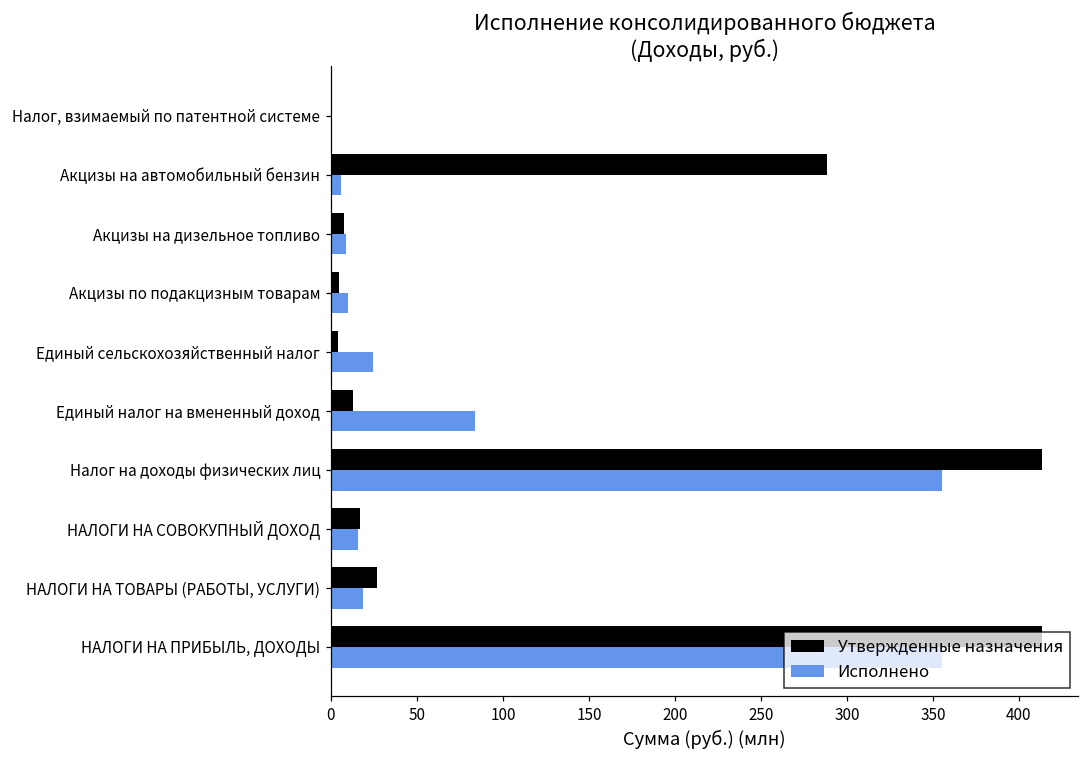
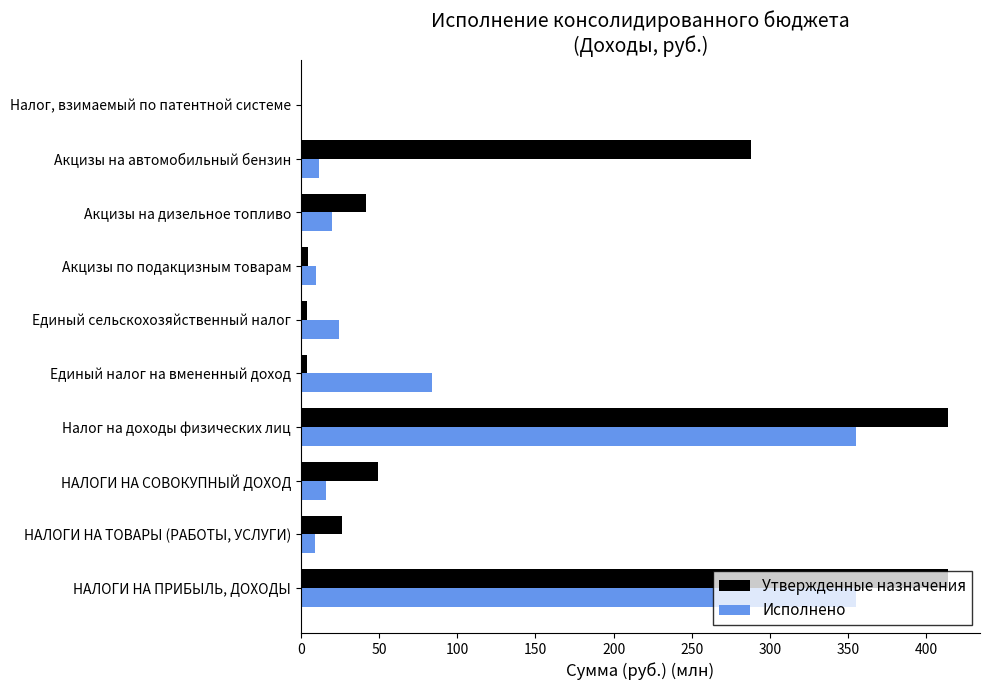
Исполнено, Акцизы на автомобильный бензин: 6 -> 11
Утвержденные назначения, Акцизы на дизельное топливо: 8 -> 42
Исполнено, Акцизы на дизельное топливо: 9 -> 20
Утвержденные назначения, Единый налог на вмененный доход: 13 -> 4
Утвержденные назначения, НАЛОГИ НА СОВОКУПНЫЙ ДОХОД: 17 -> 49
Исполнено, НАЛОГИ НА ТОВАРЫ (РАБОТЫ, УСЛУГИ): 19 -> 9
